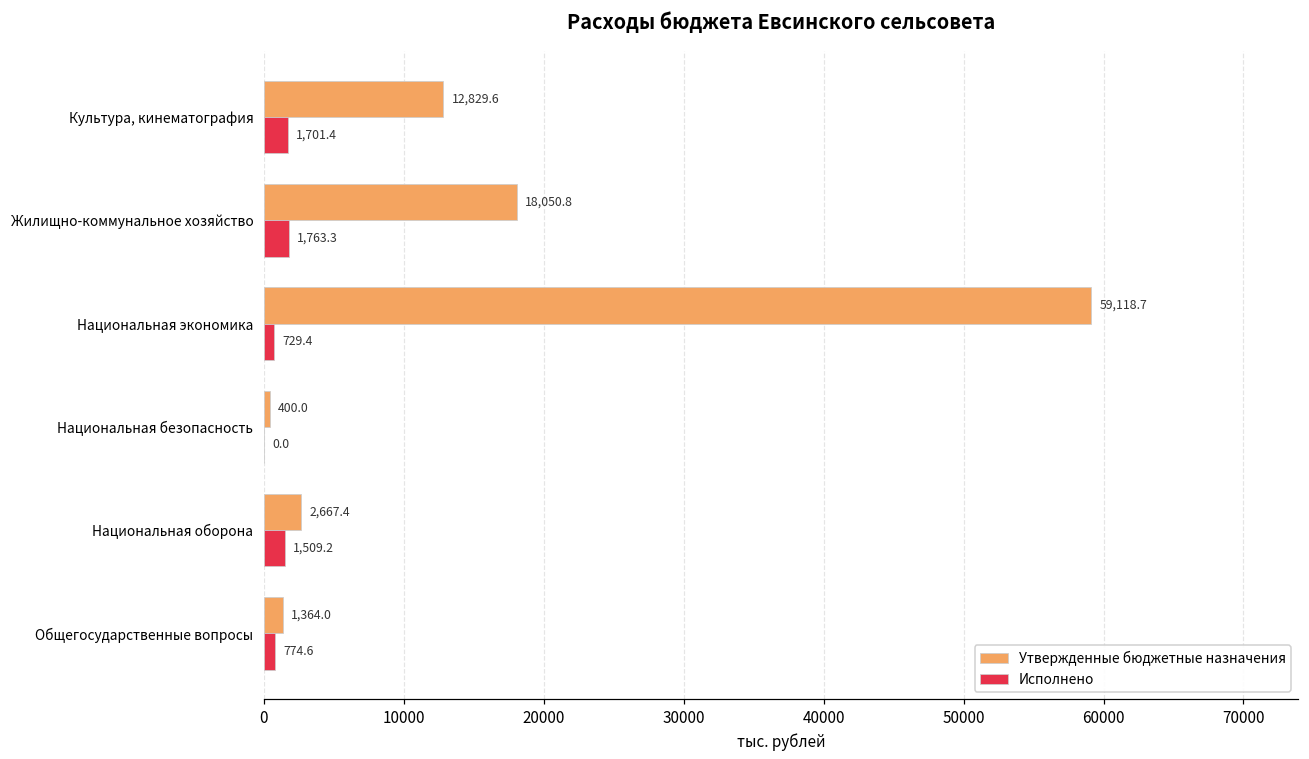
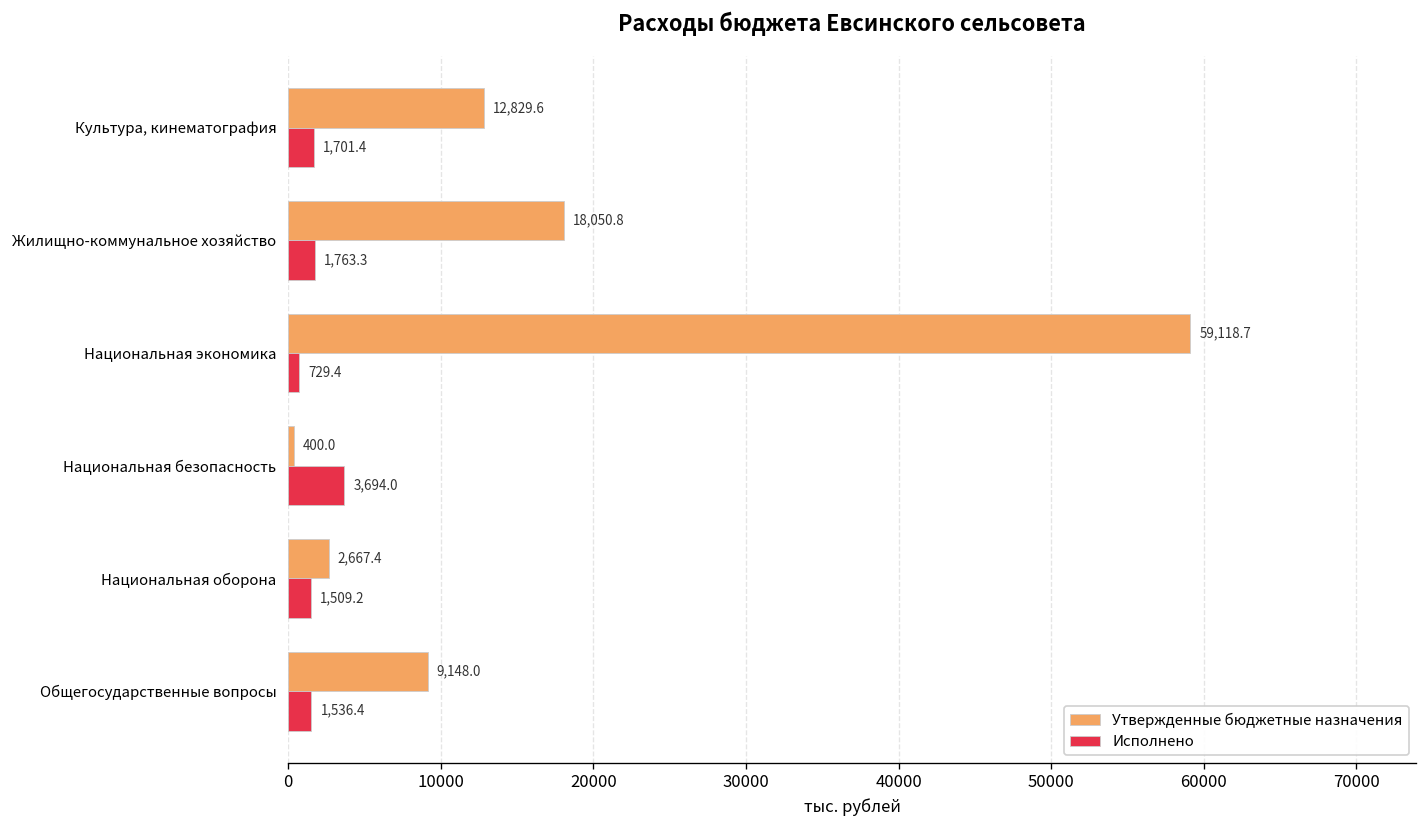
Исполнено, Национальная безопасность: 0.0 -> 3,694.0
Утвержденные бюджетные назначения, Общегосударственные вопросы: 1,364.0 -> 9,148.0
Исполнено, Общегосударственные вопросы: 774.6 -> 1,536.4
